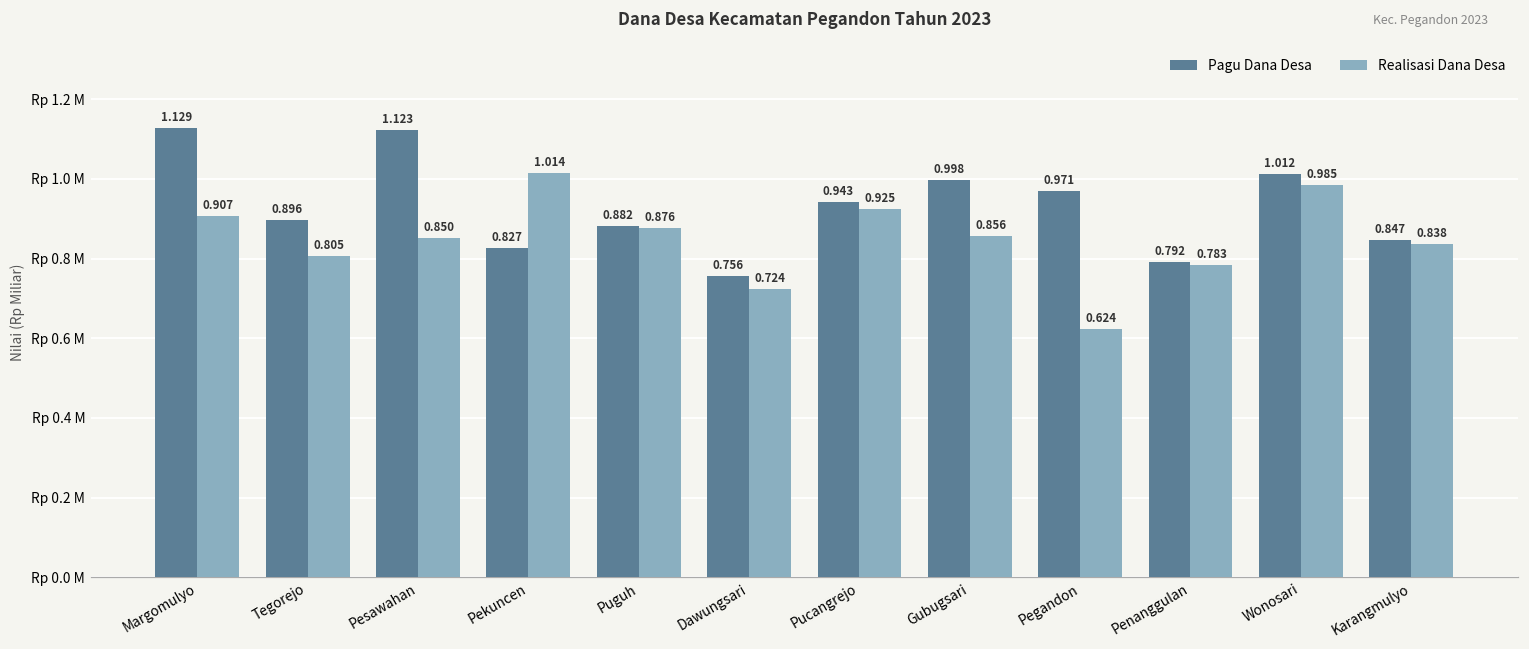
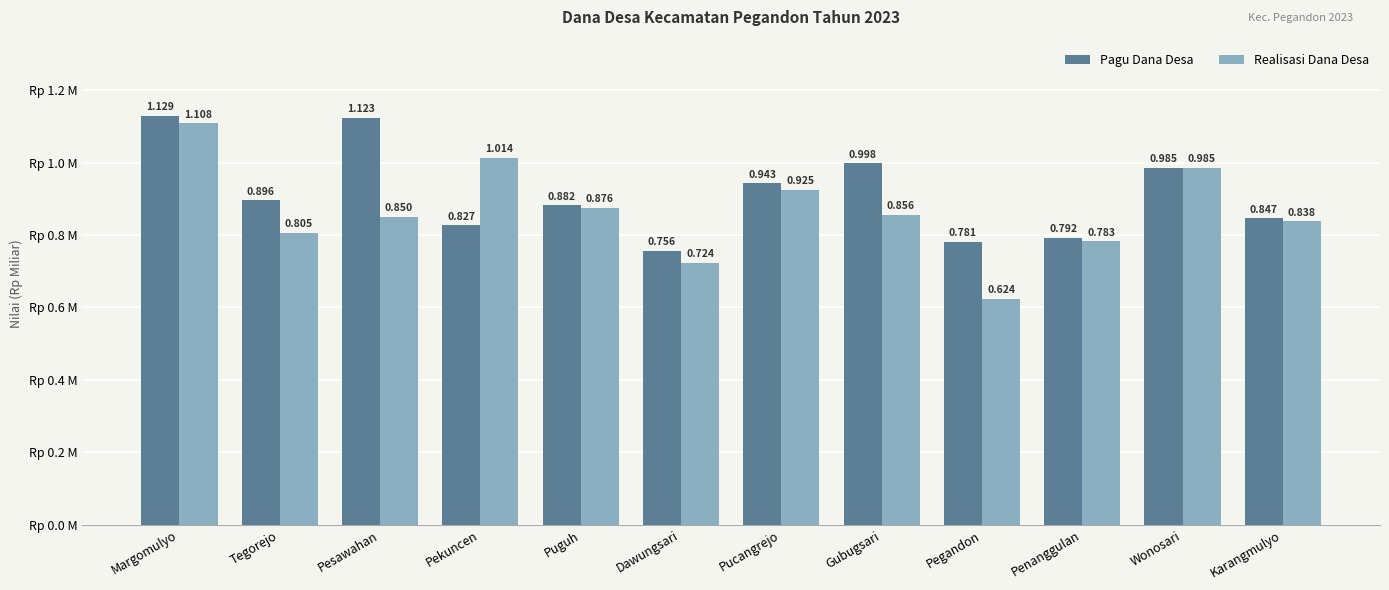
Realisasi Dana Desa, Margomulyo: 0.907 -> 1.108
Pagu Dana Desa, Pegandon: 0.971 -> 0.781
Pagu Dana Desa, Wonosari: 1.012 -> 0.985
